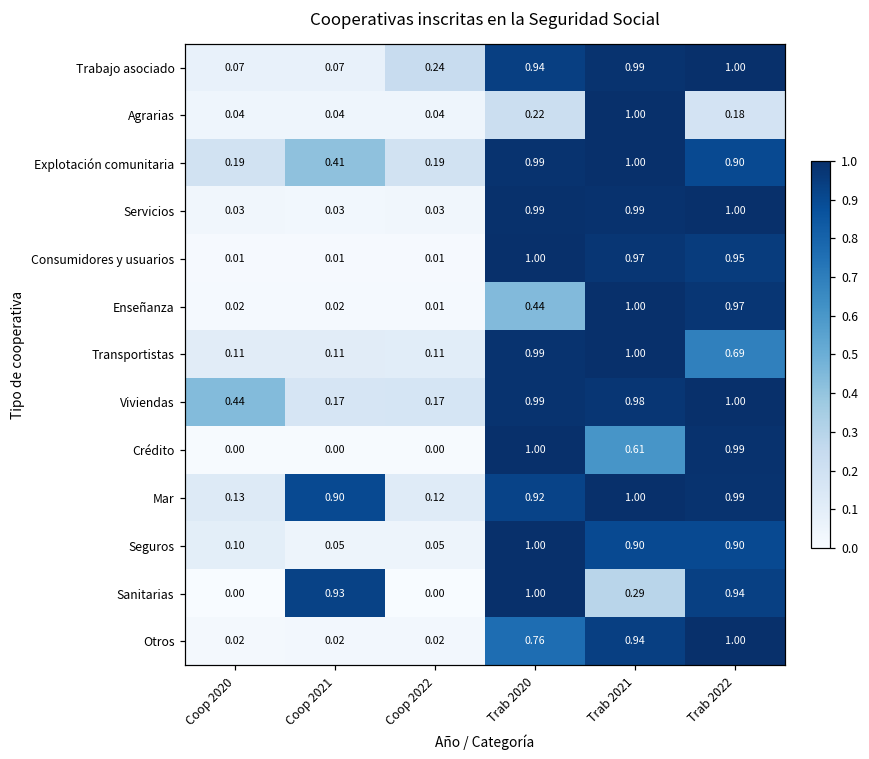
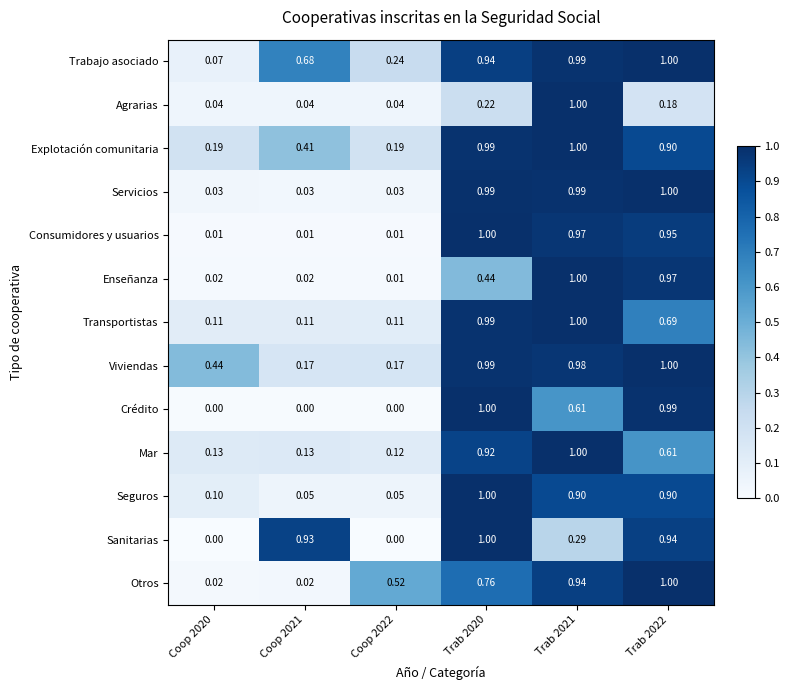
Trabajo asociado, Coop 2021: 0.07 -> 0.68
Mar, Coop 2021: 0.90 -> 0.13
Mar, Trab 2022: 0.99 -> 0.61
Otros, Coop 2022: 0.02 -> 0.52
